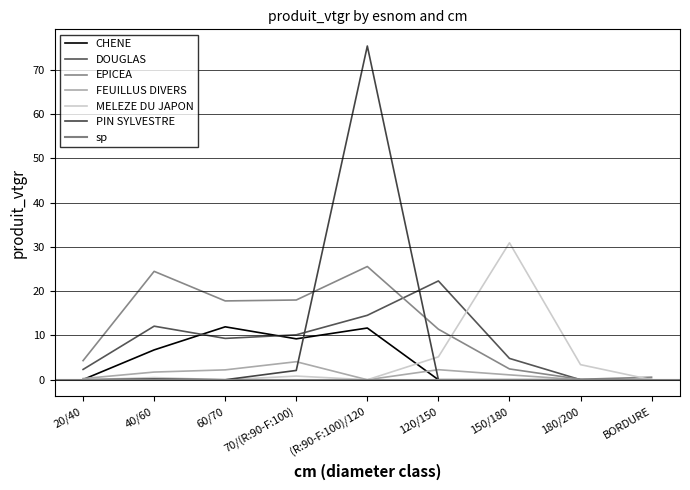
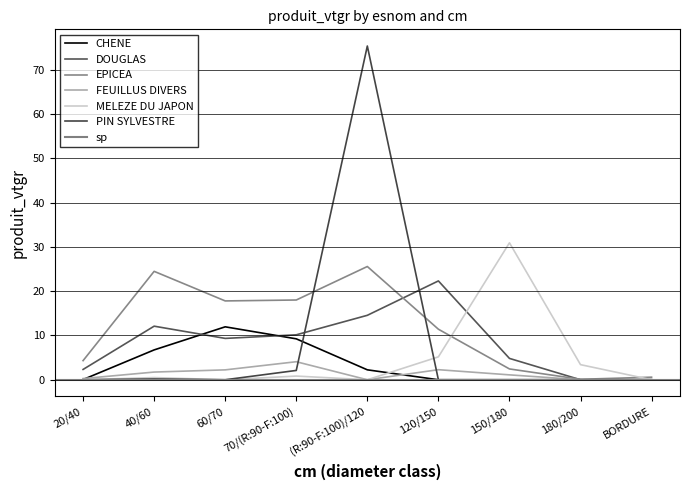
CHENE, (R:90-F:100)/120: 12 -> 2
